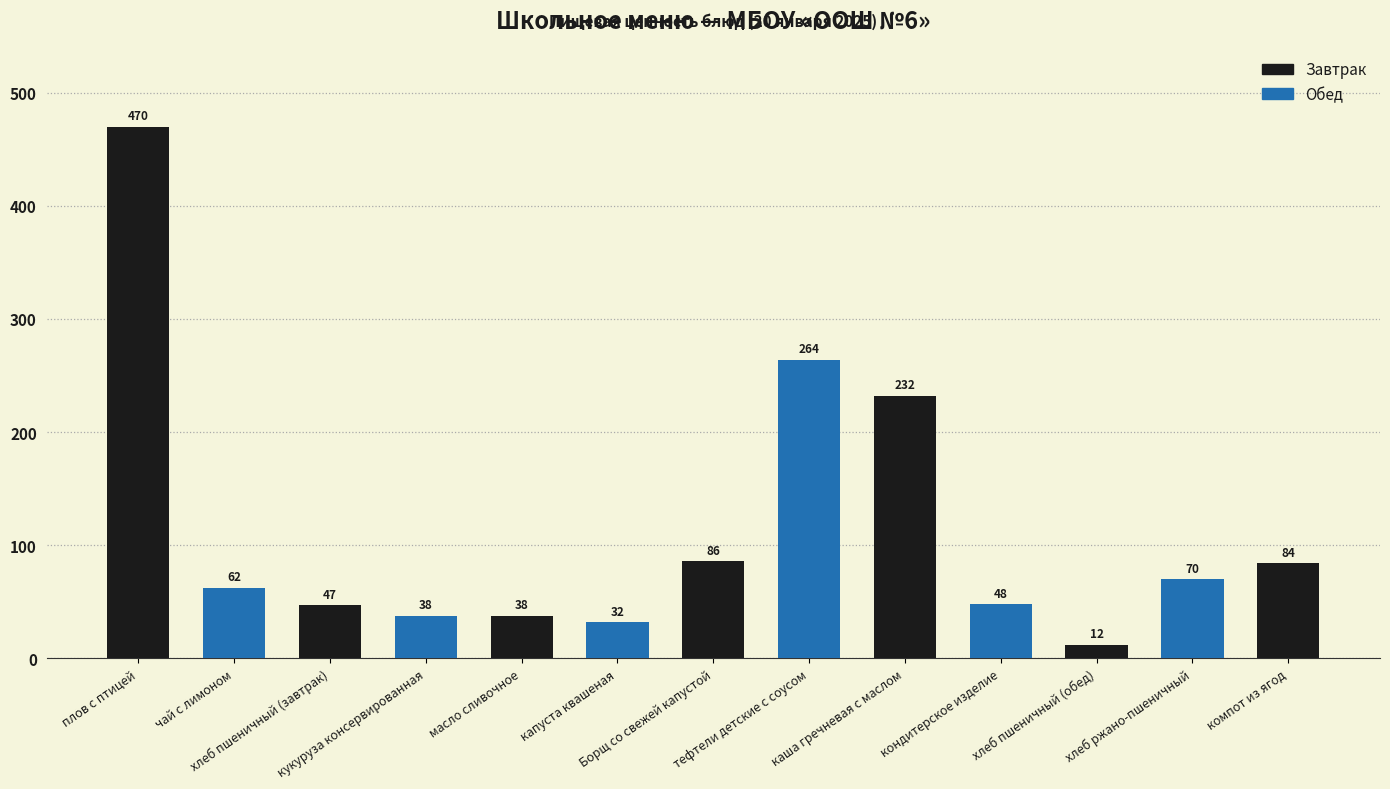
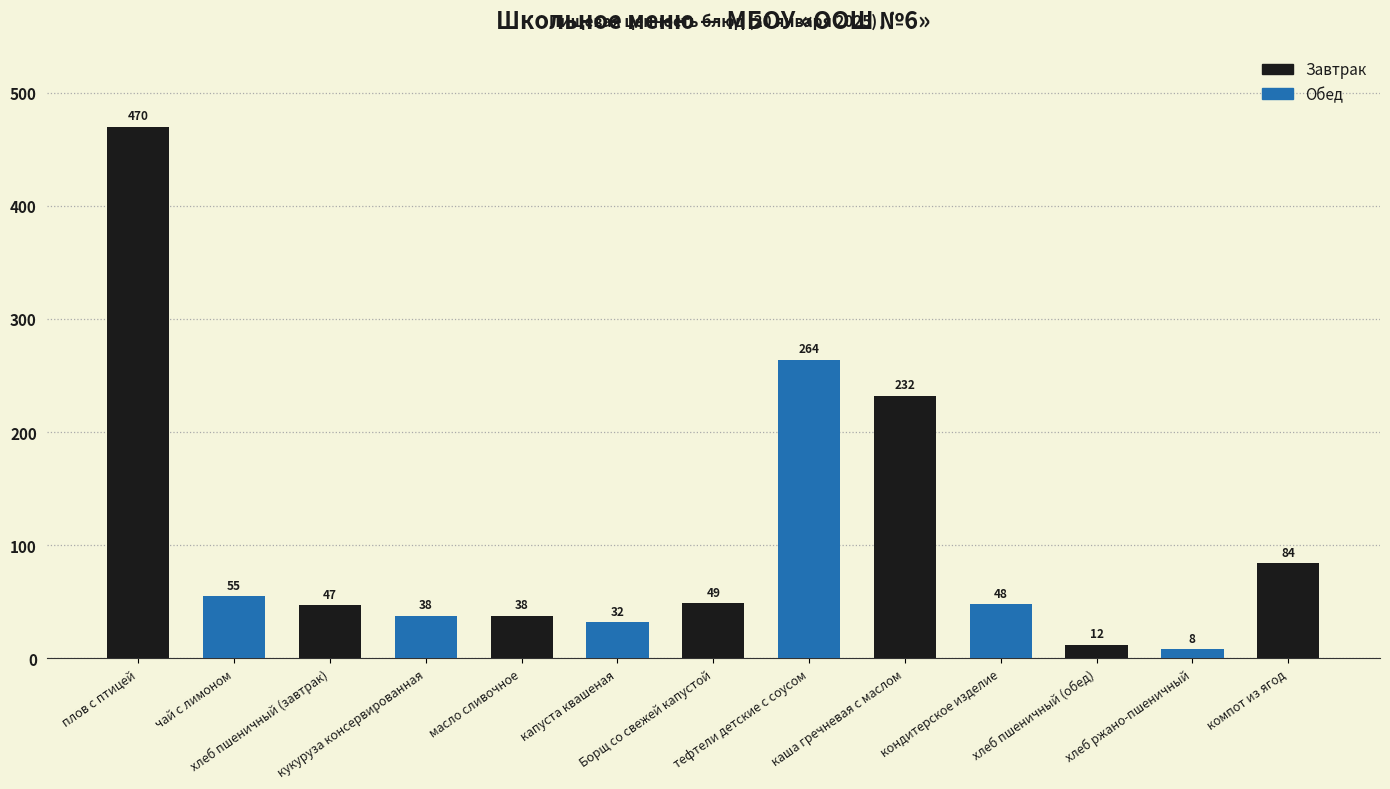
чай с лимоном: 62 -> 55
Борщ со свежей капустой: 86 -> 49
хлеб ржано-пшеничный: 70 -> 8
